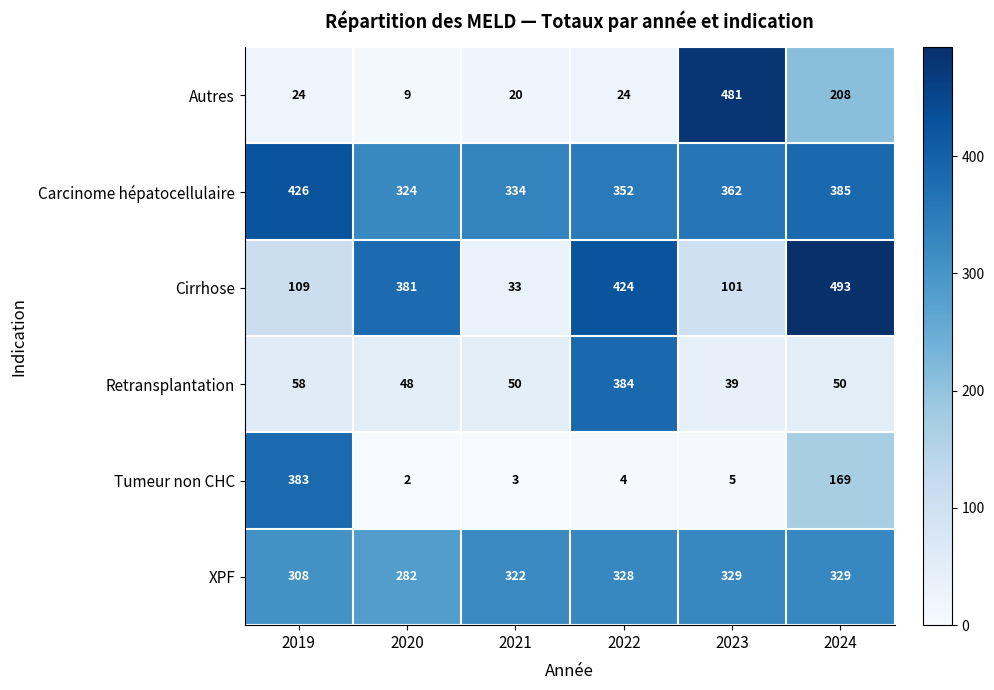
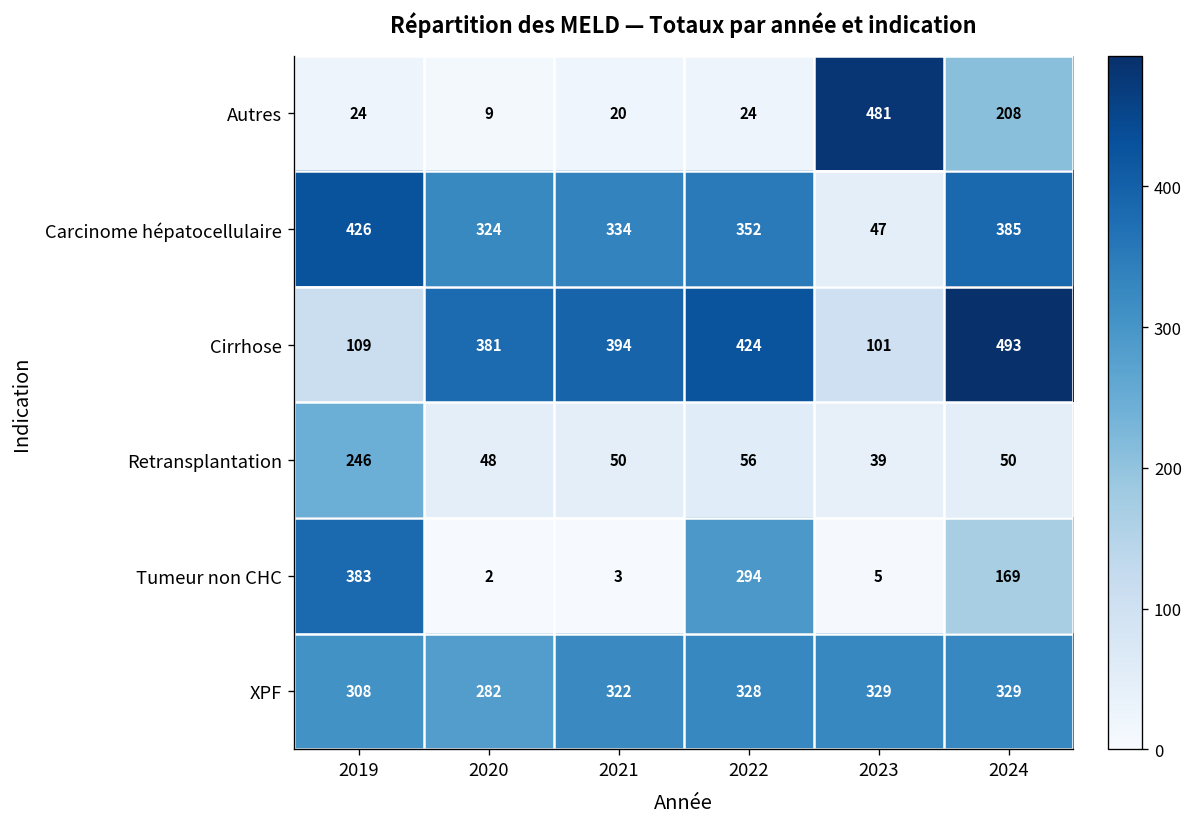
Carcinome hépatocellulaire, 2023: 362 -> 47
Cirrhose, 2021: 33 -> 394
Retransplantation, 2019: 58 -> 246
Retransplantation, 2022: 384 -> 56
Tumeur non CHC, 2022: 4 -> 294
